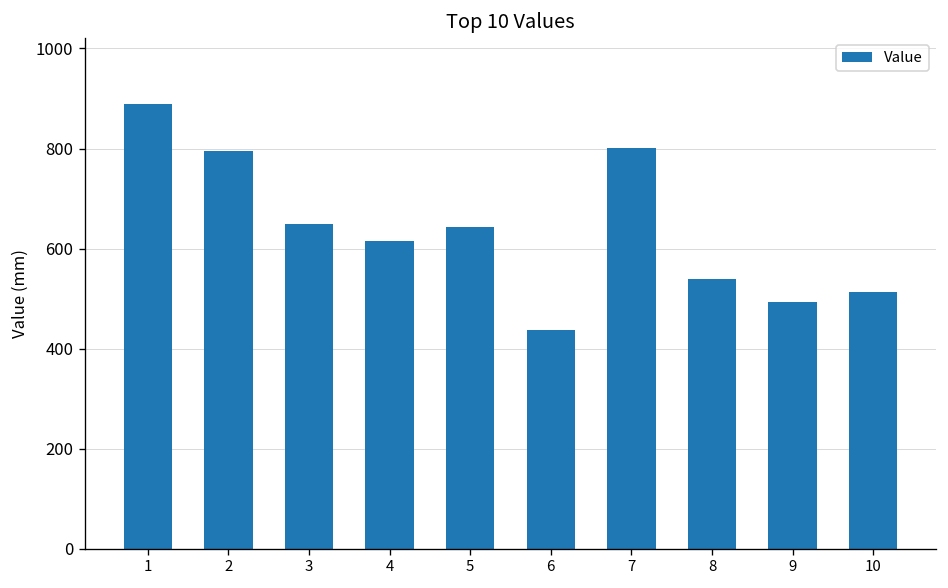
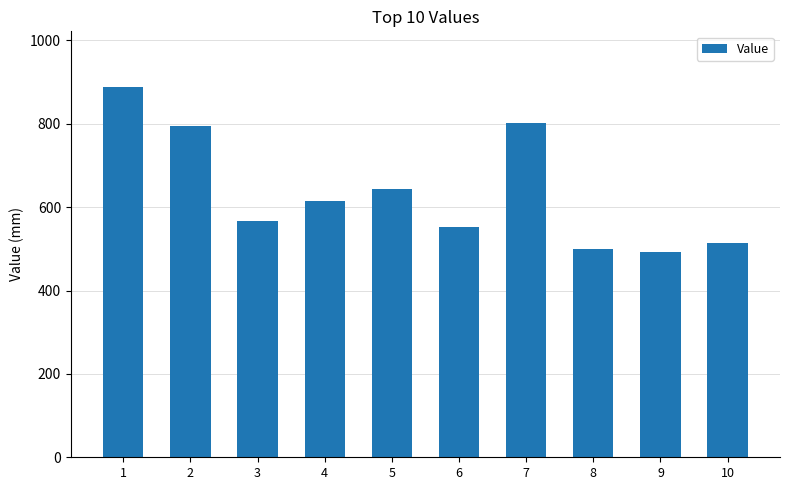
3: 650 -> 570
6: 440 -> 550
8: 540 -> 500
